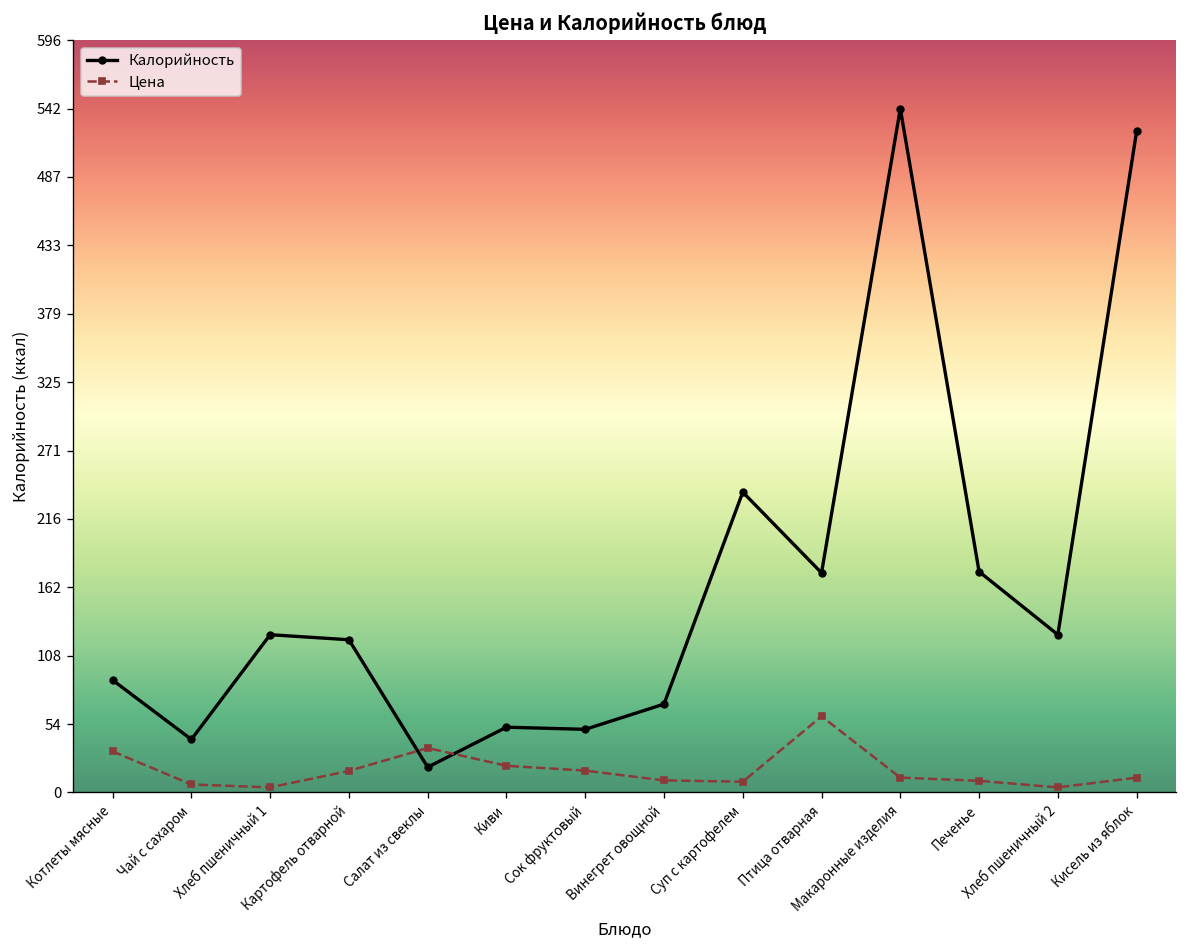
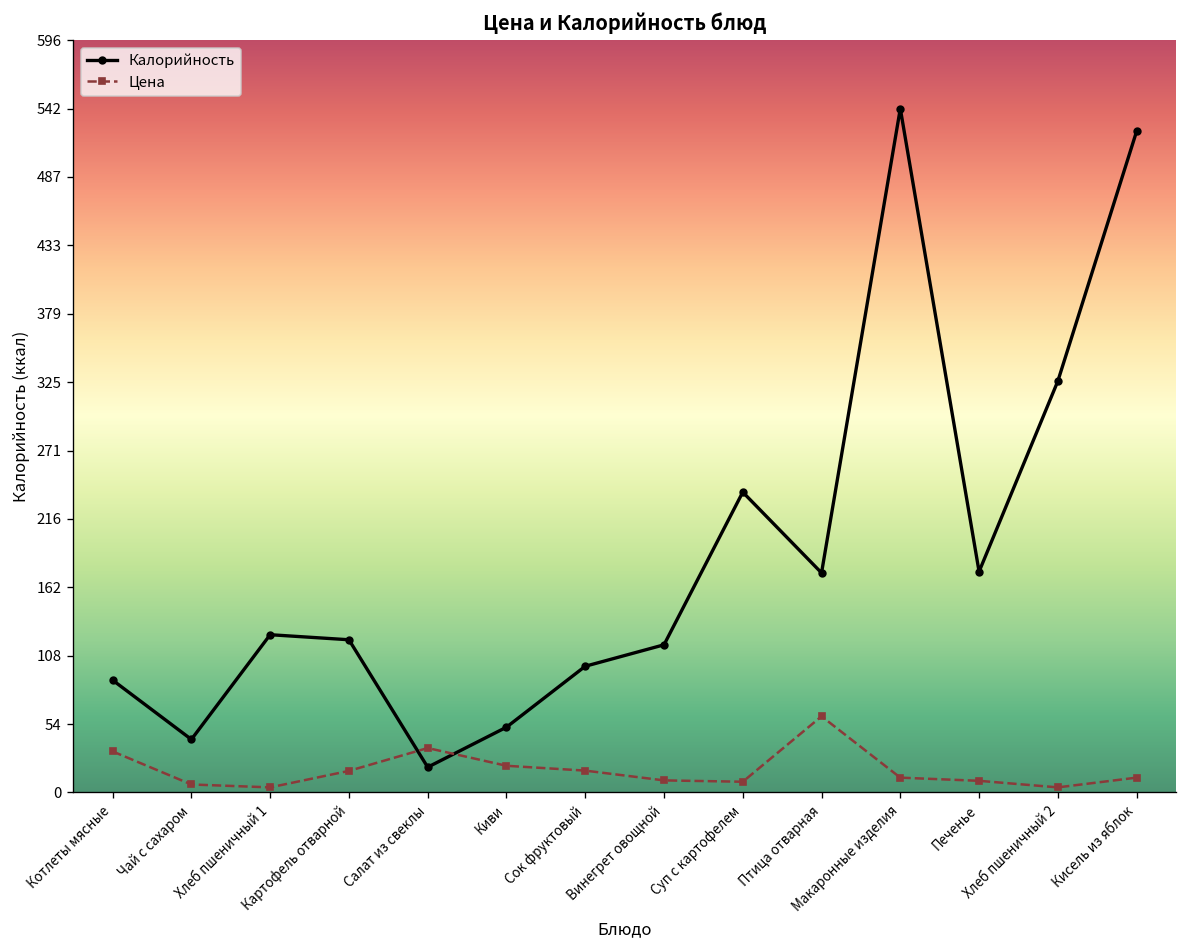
Калорийность, Сок фруктовый: 50 -> 100
Калорийность, Винегрет овощной: 70 -> 117
Калорийность, Хлеб пшеничный 2: 125 -> 326
